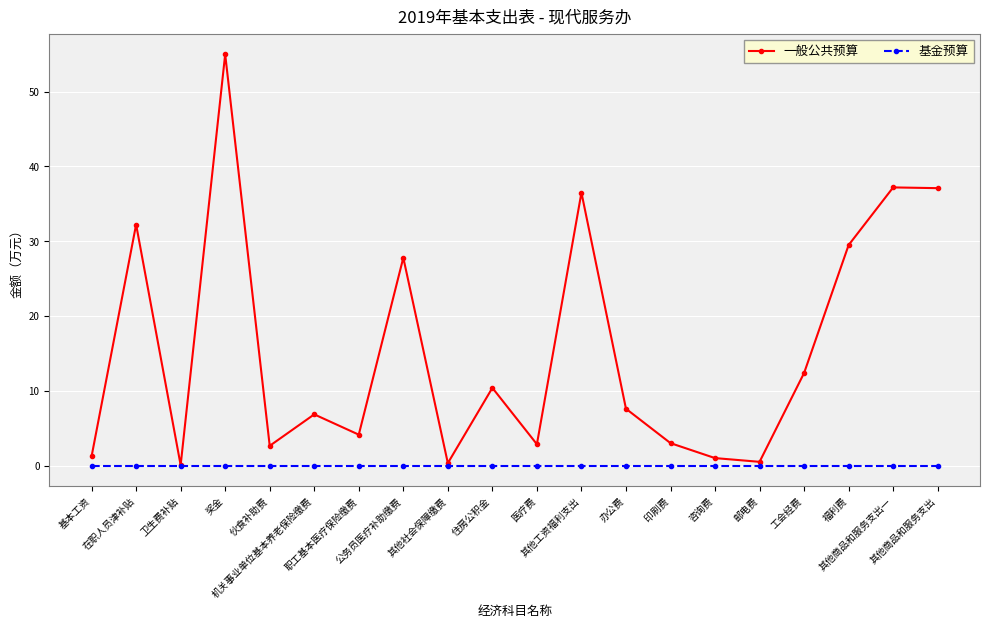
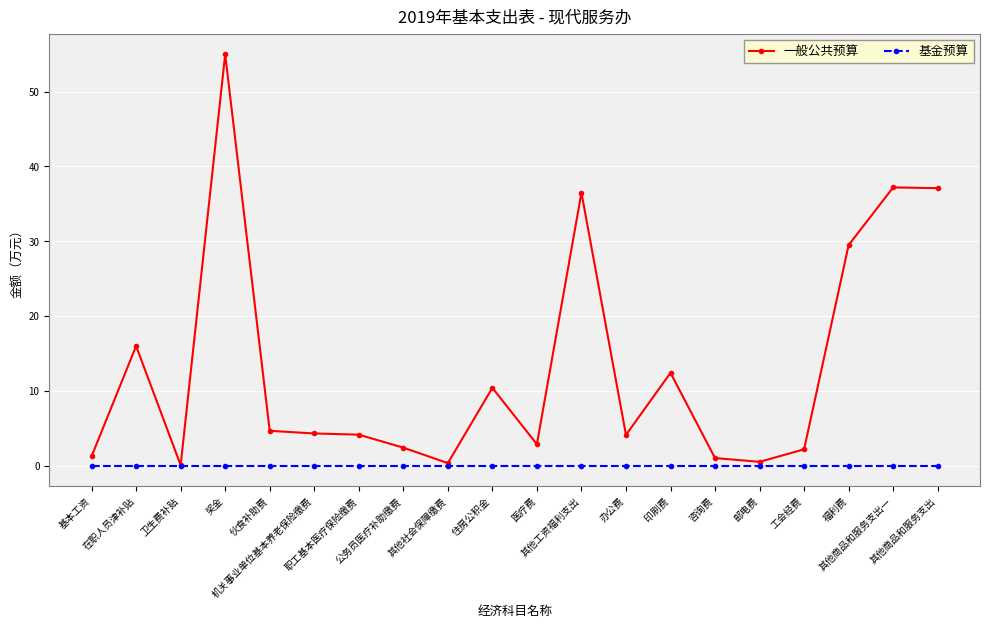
一般公共预算, 在职人员津补贴: 32 -> 16
一般公共预算, 伙食补助费: 3 -> 5
一般公共预算, 机关事业单位基本养老保险缴费: 7 -> 4
一般公共预算, 公务员医疗补助缴费: 28 -> 2
一般公共预算, 办公费: 8 -> 4
一般公共预算, 印刷费: 3 -> 12
一般公共预算, 工会经费: 12 -> 2
